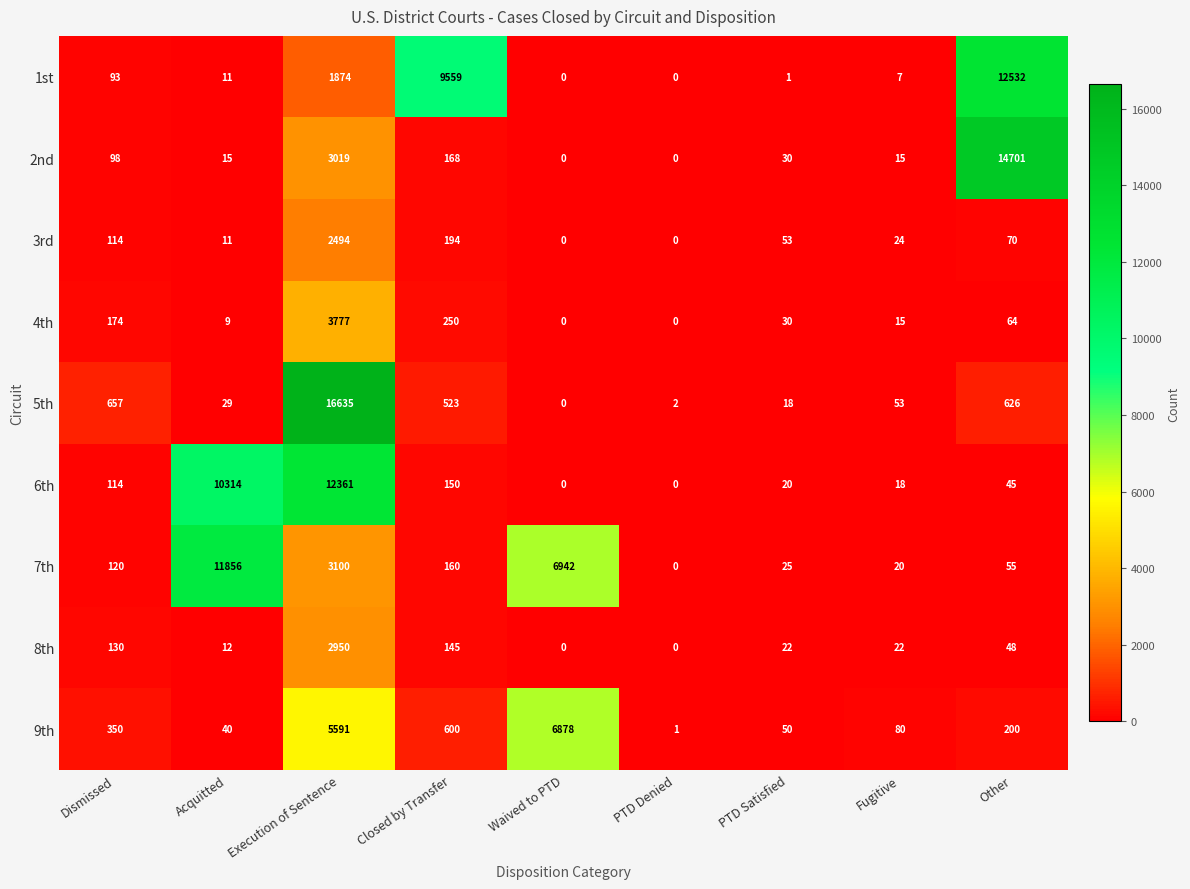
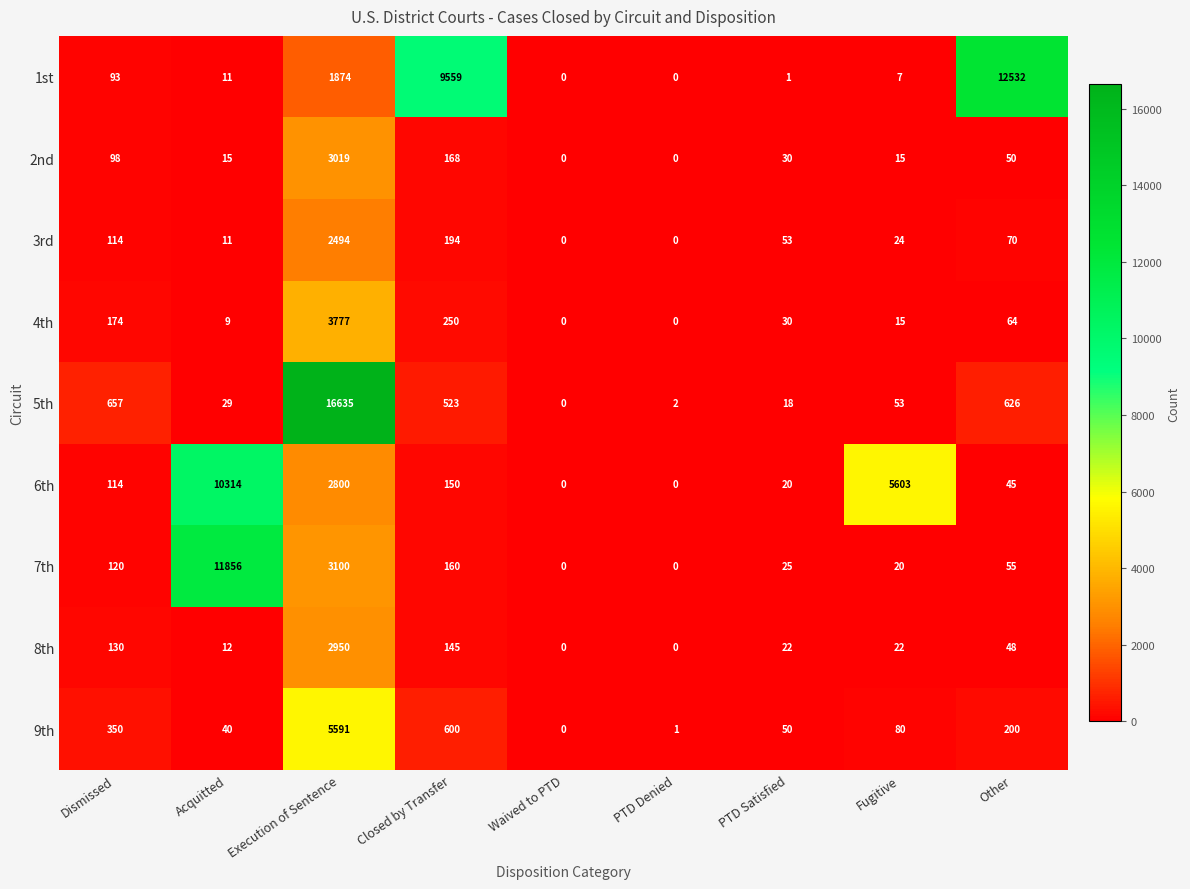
2nd, Other: 14701 -> 50
6th, Execution of Sentence: 12361 -> 2800
6th, Fugitive: 18 -> 5603
7th, Waived to PTD: 6942 -> 0
9th, Waived to PTD: 6878 -> 0
